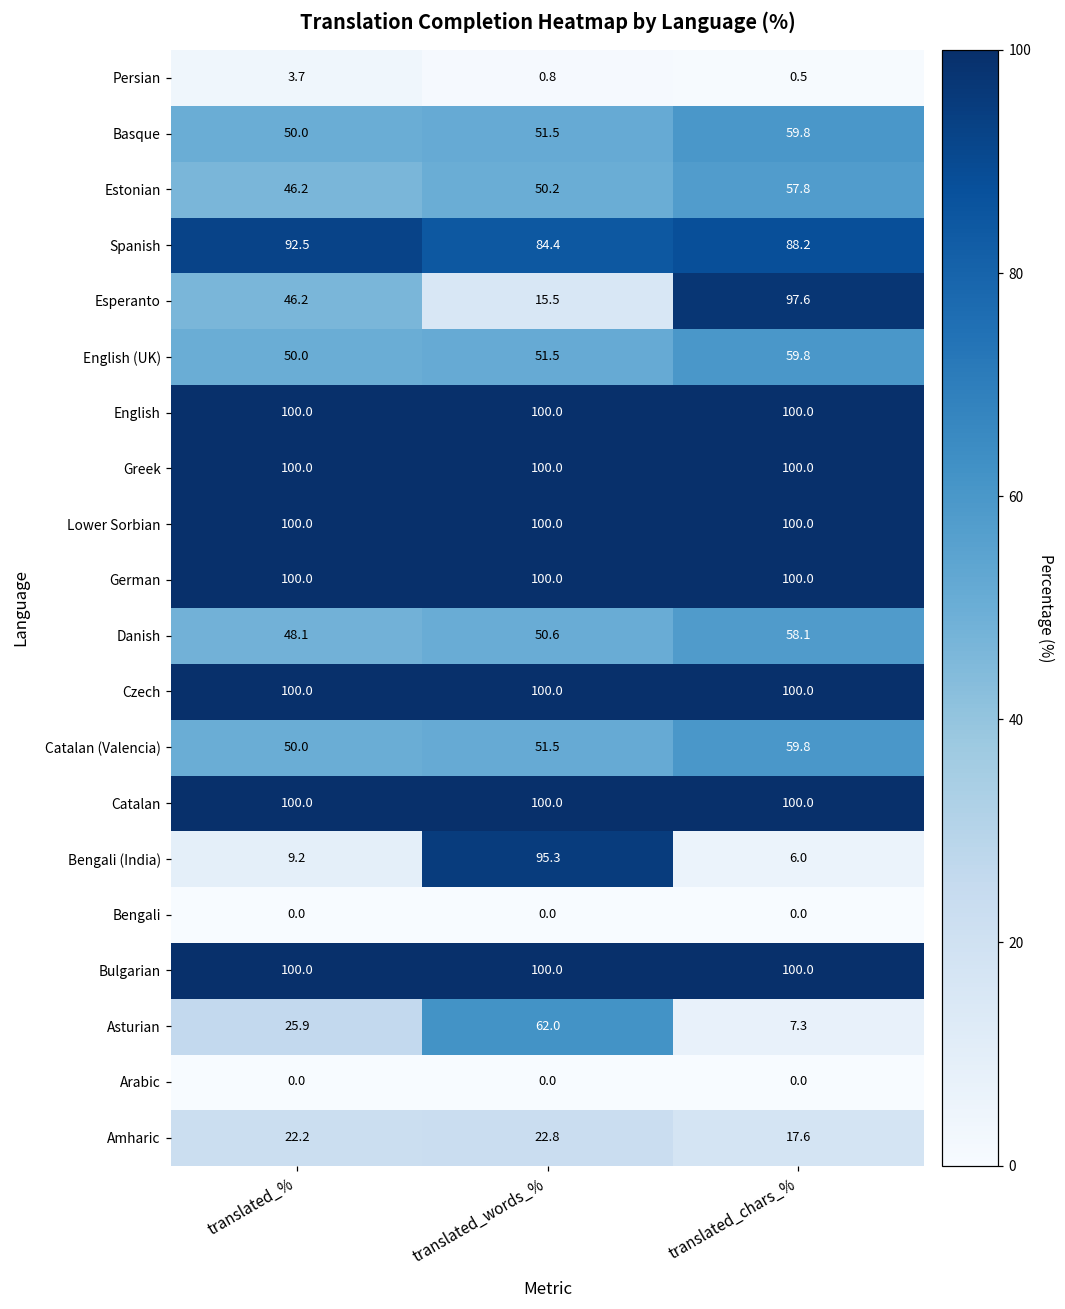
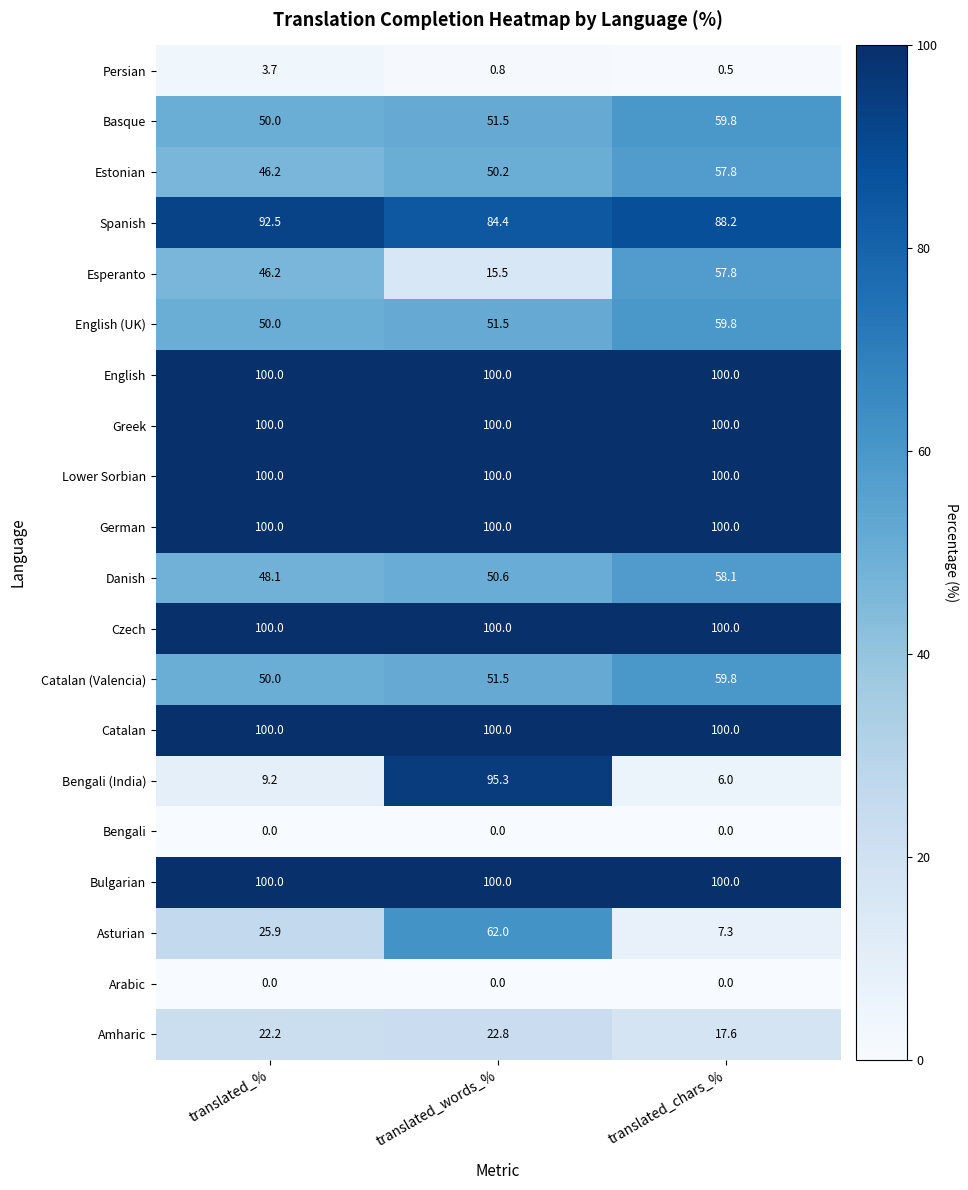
Esperanto, translated_chars_%: 97.6 -> 57.8
